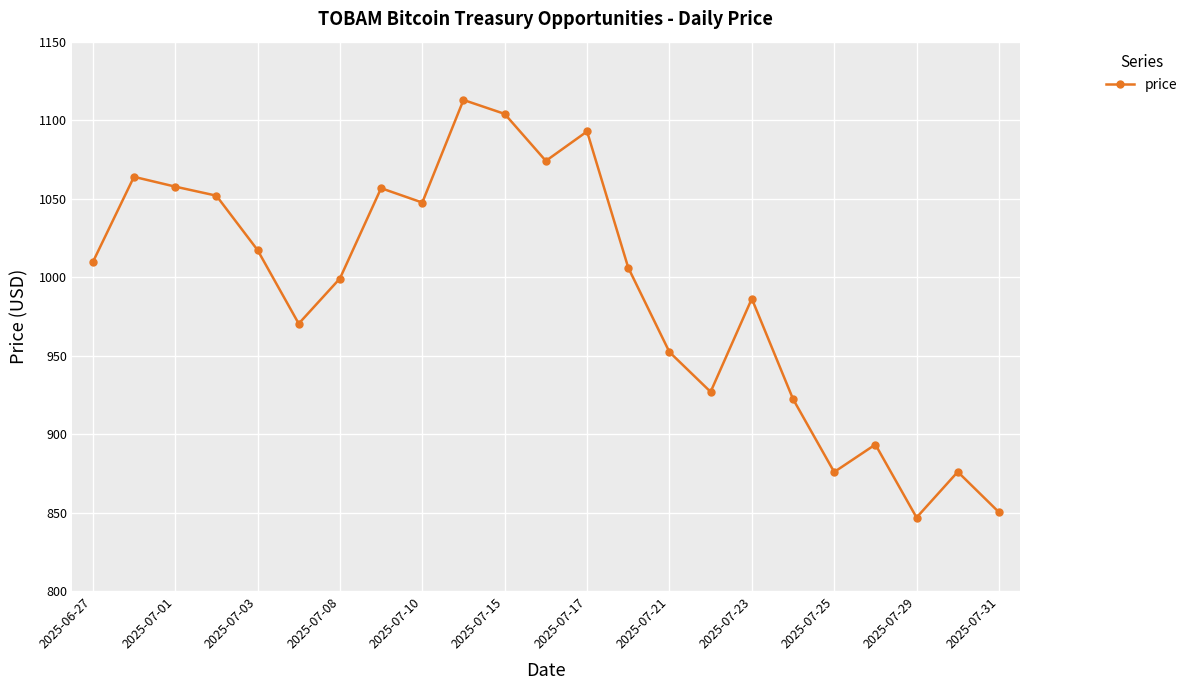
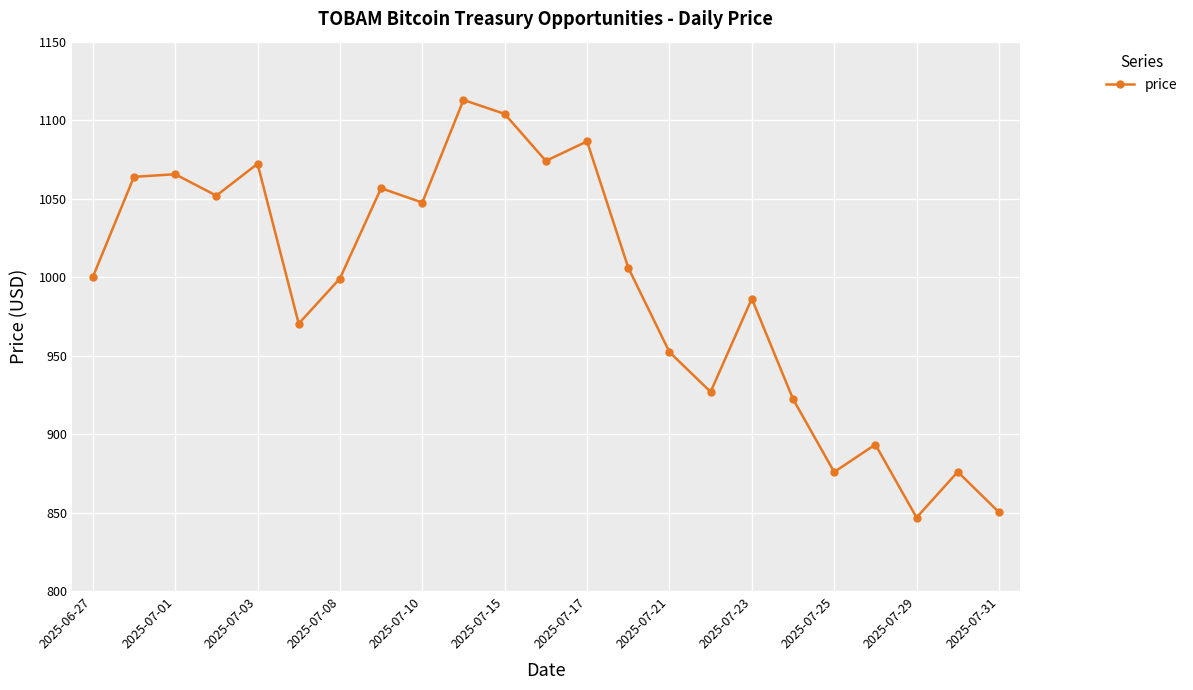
2025-06-27: 1010 -> 1000
2025-07-01: 1058 -> 1066
2025-07-03: 1017 -> 1072
2025-07-17: 1093 -> 1086
